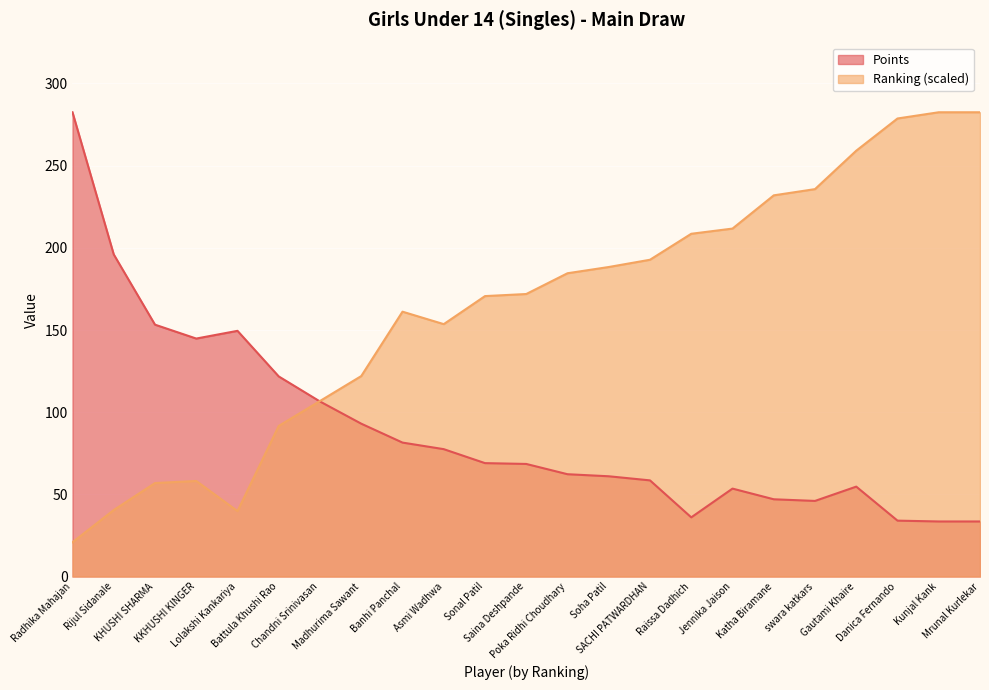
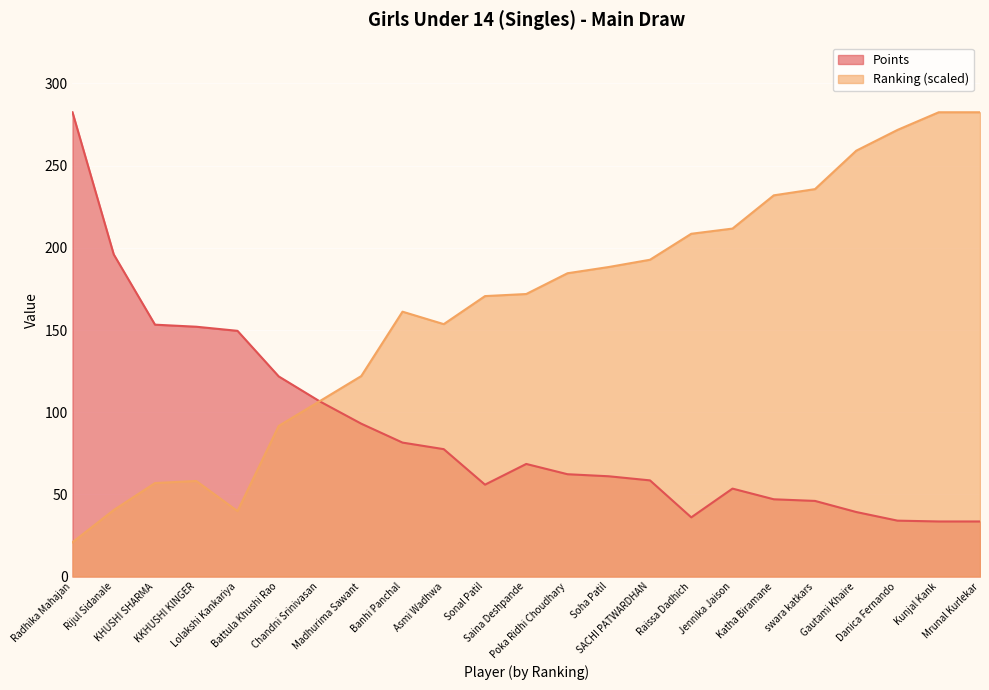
Points, KKHUSHI KINGER: 145 -> 152
Points, Sonal Patil: 69 -> 56
Points, Gautami Khaire: 55 -> 39
Ranking (scaled), Danica Fernando: 279 -> 272
